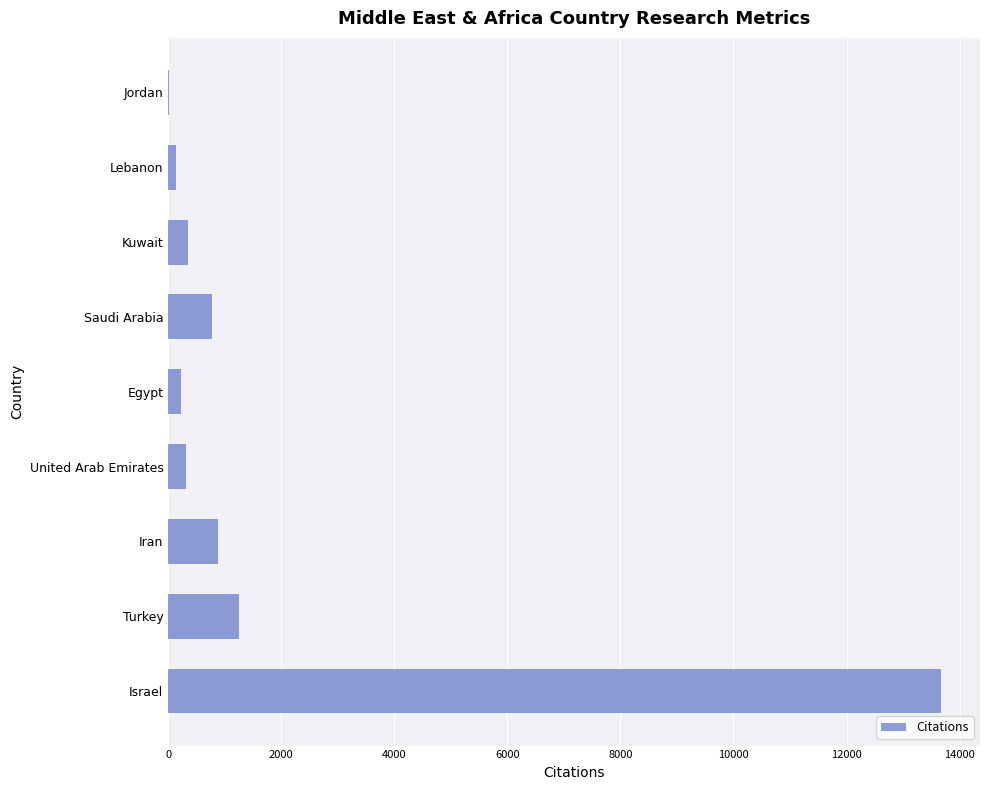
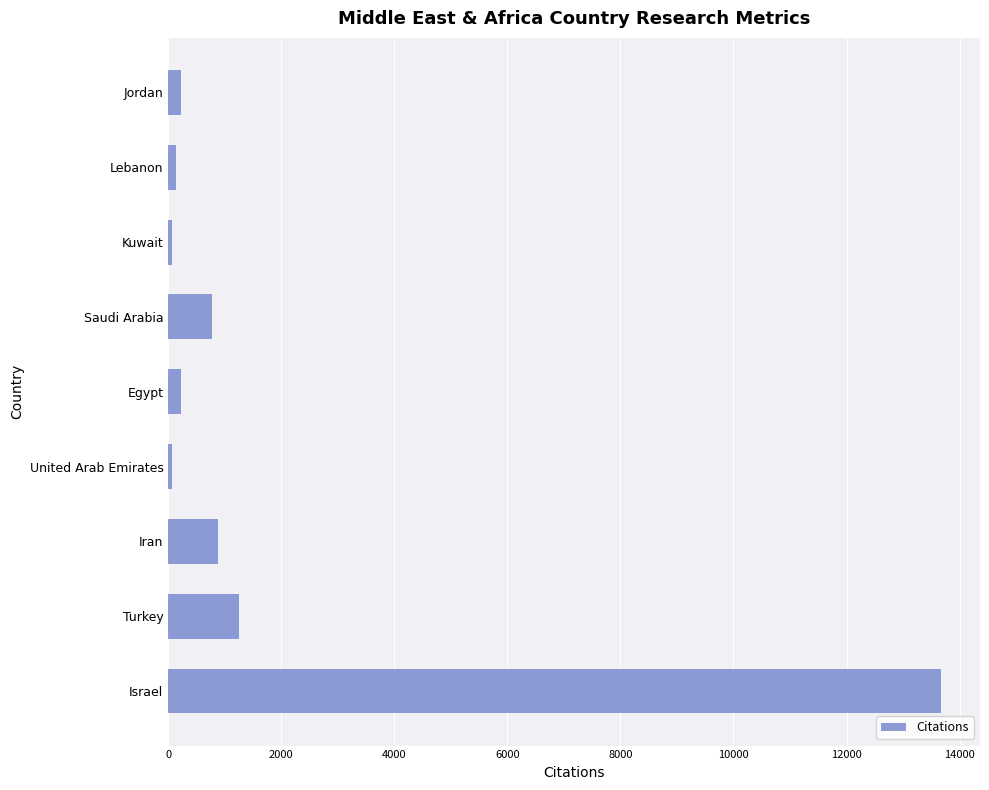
Jordan: 0 -> 200
Kuwait: 300 -> 100
United Arab Emirates: 300 -> 100
